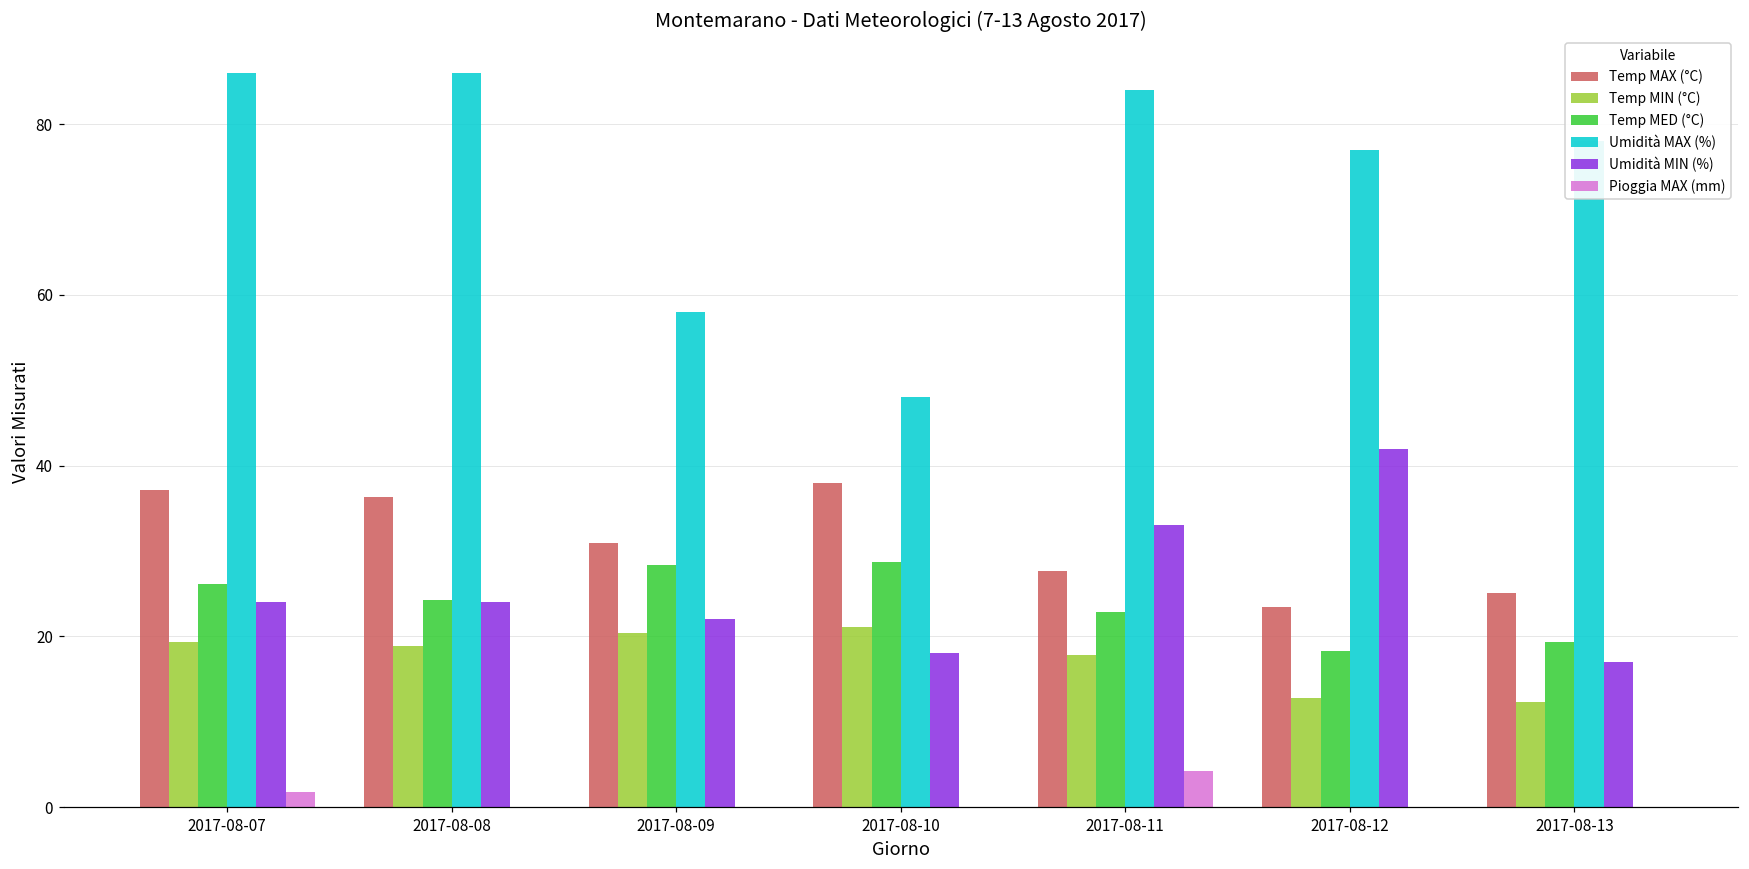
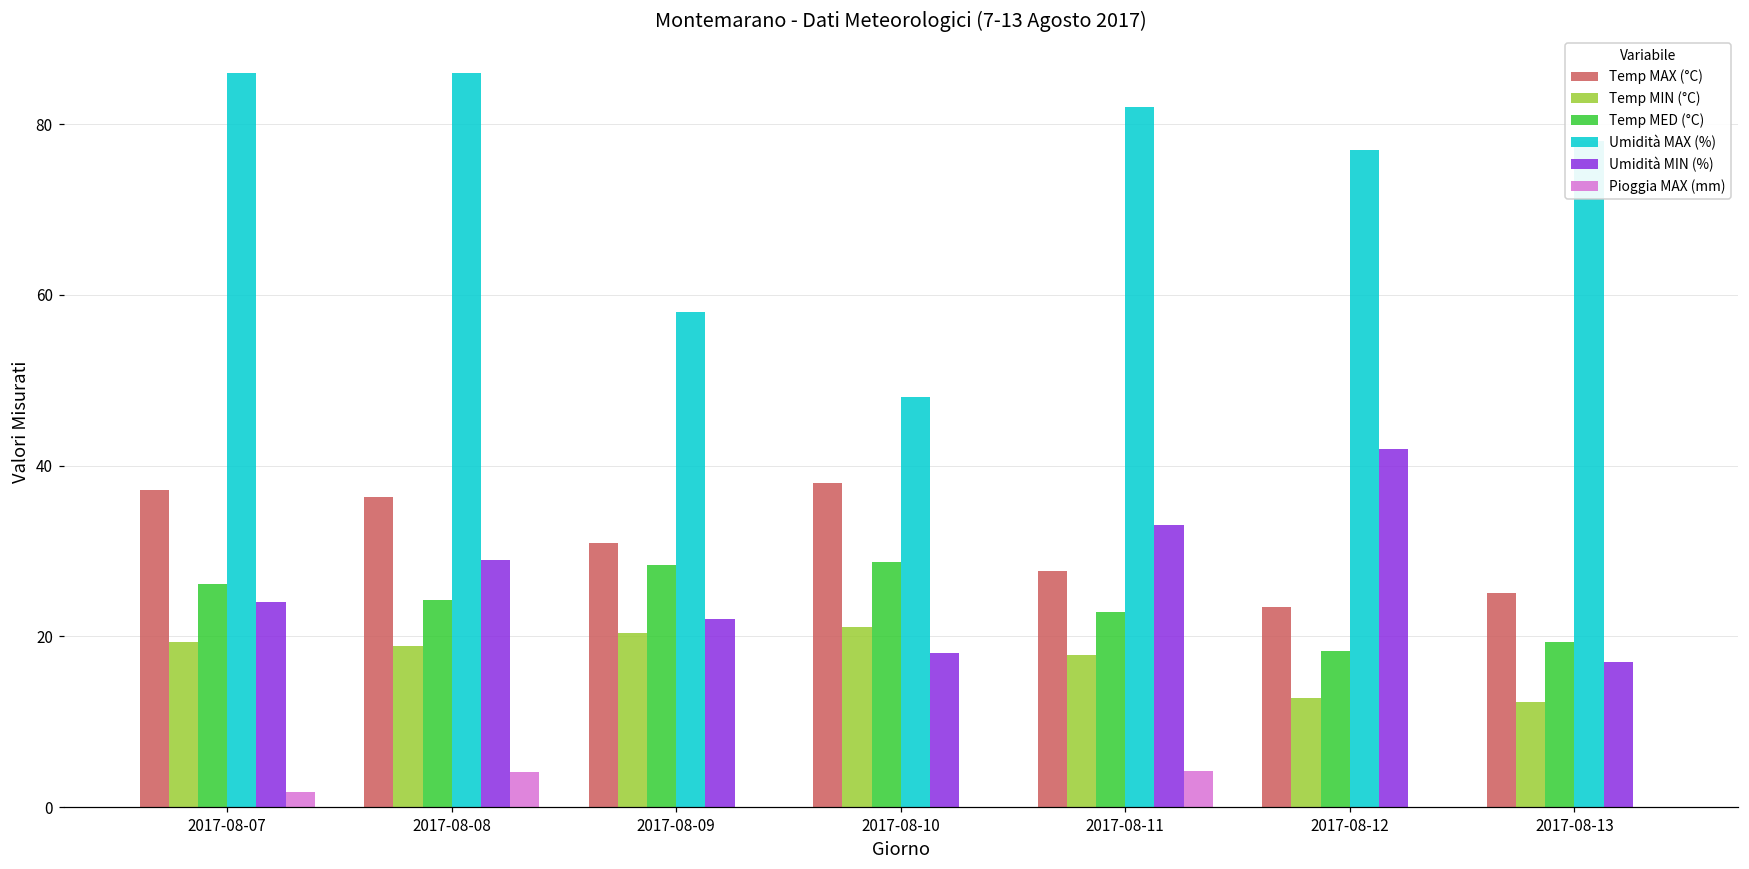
Umidità MIN (%), 2017-08-08: 24 -> 29
Pioggia MAX (mm), 2017-08-08: 0 -> 4
Umidità MAX (%), 2017-08-11: 84 -> 82
